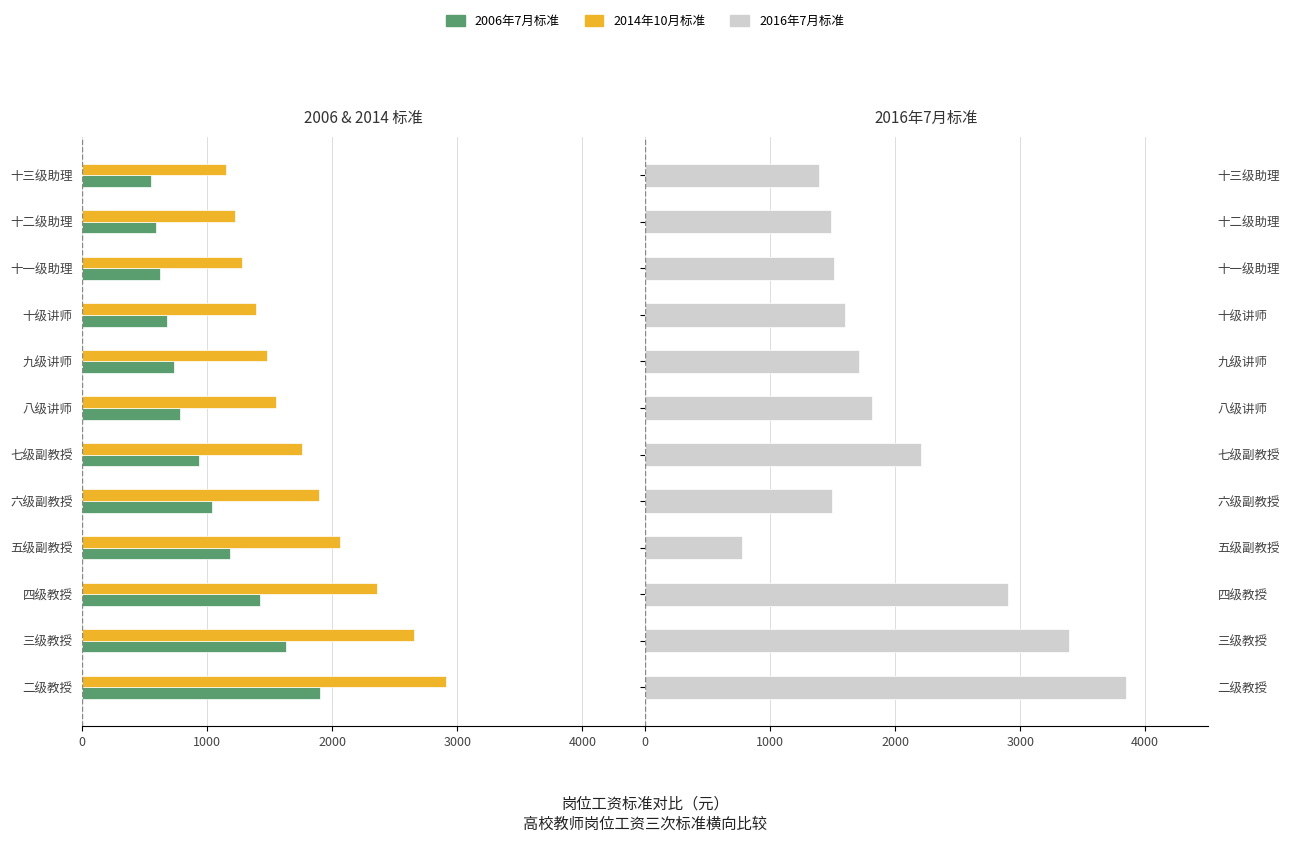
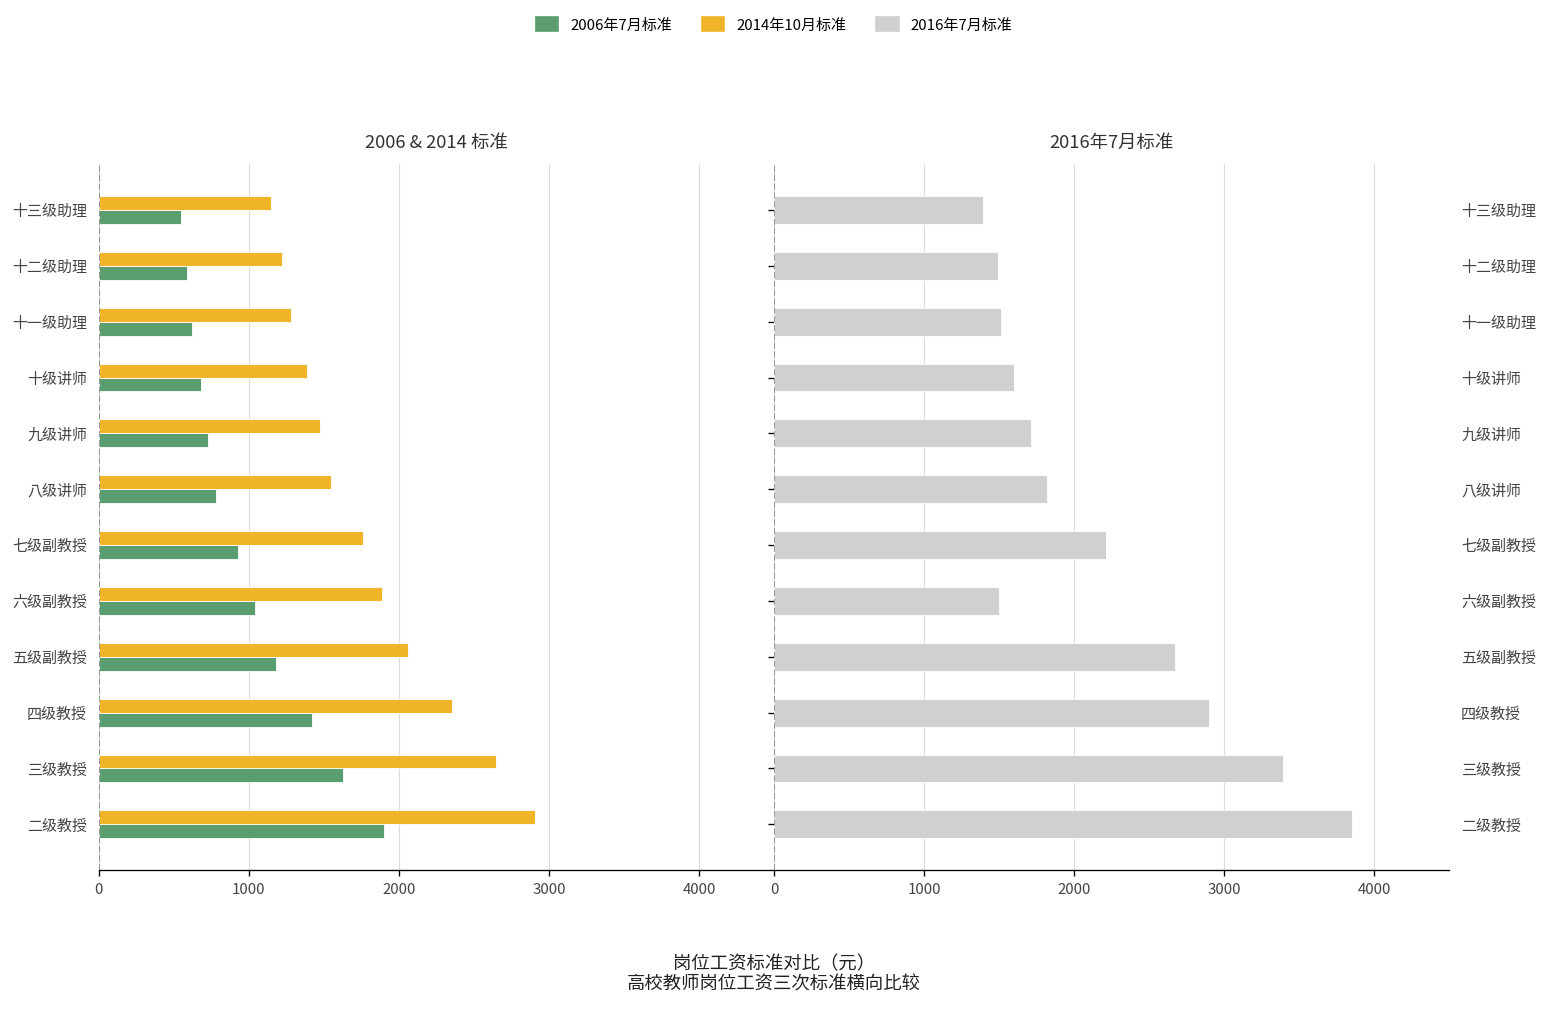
2016年7月标准, 五级副教授: 780 -> 2670
